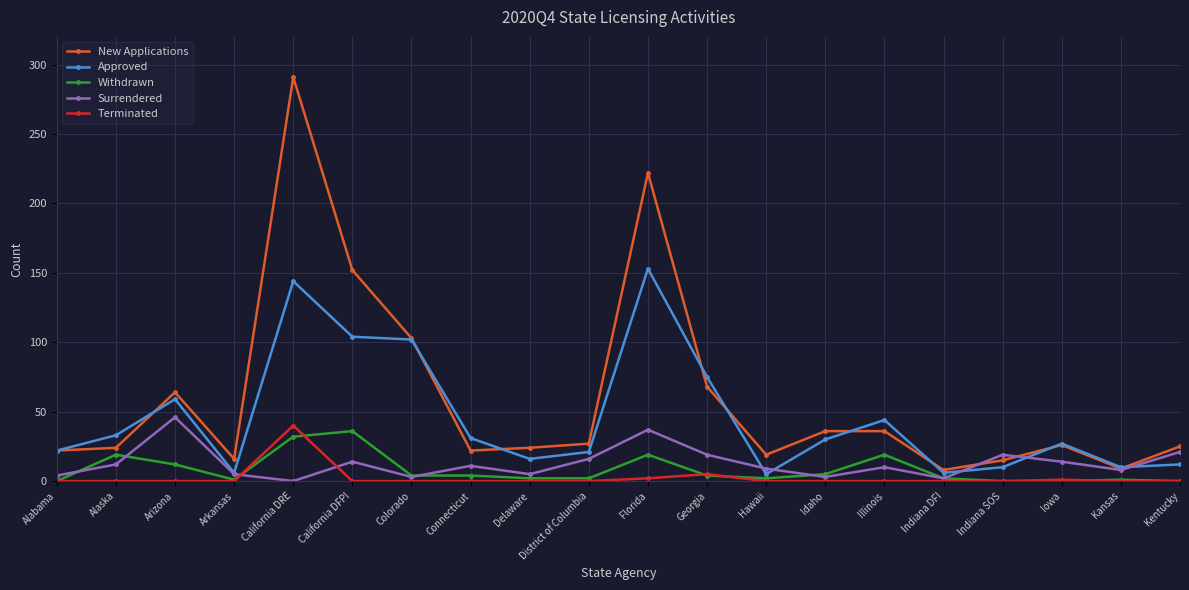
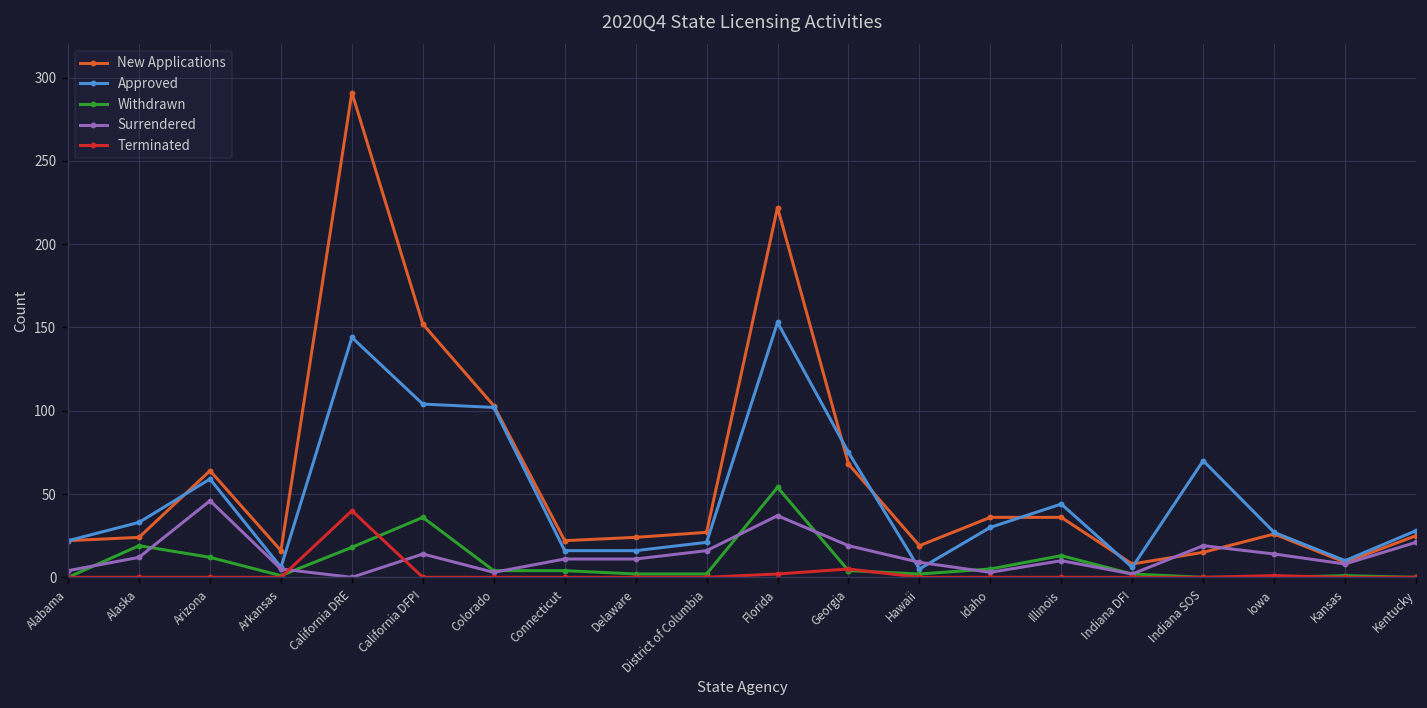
Withdrawn, California DRE: 32 -> 18
Approved, Connecticut: 31 -> 16
Surrendered, Delaware: 5 -> 11
Withdrawn, Florida: 19 -> 54
Withdrawn, Illinois: 19 -> 13
Approved, Indiana SOS: 10 -> 70
Approved, Kentucky: 12 -> 28
